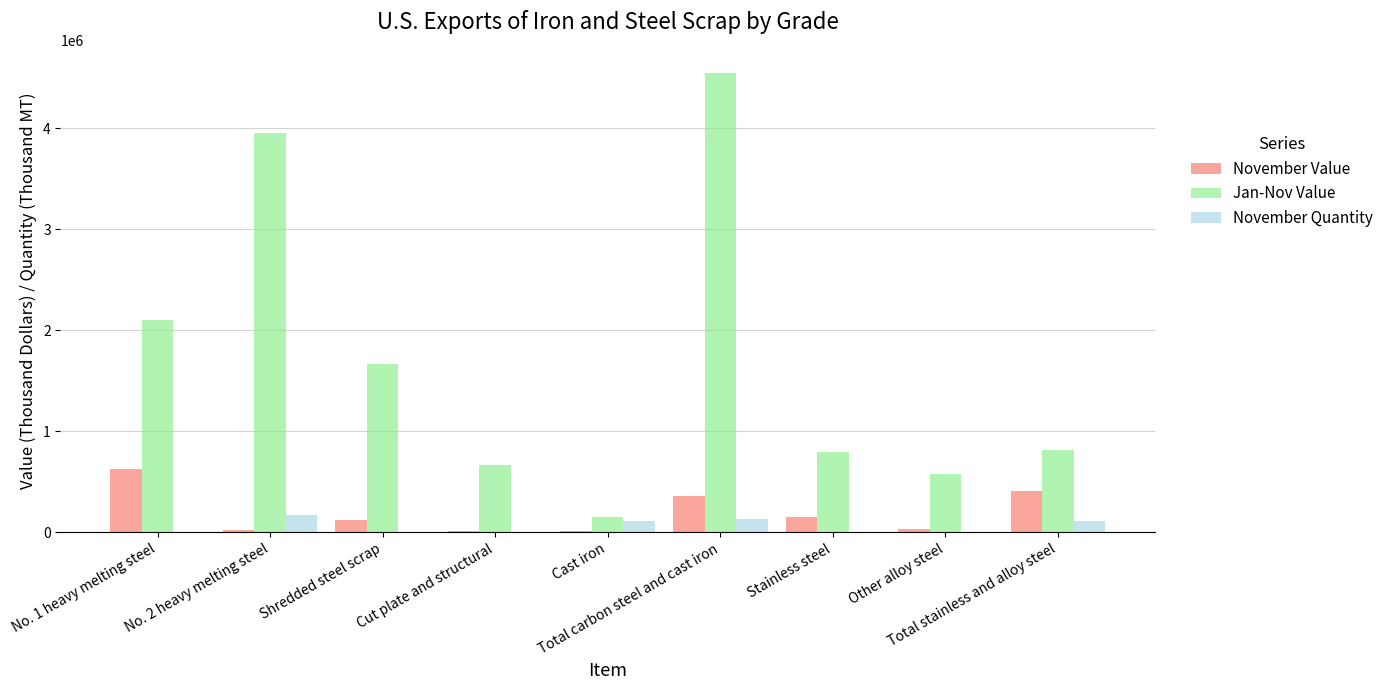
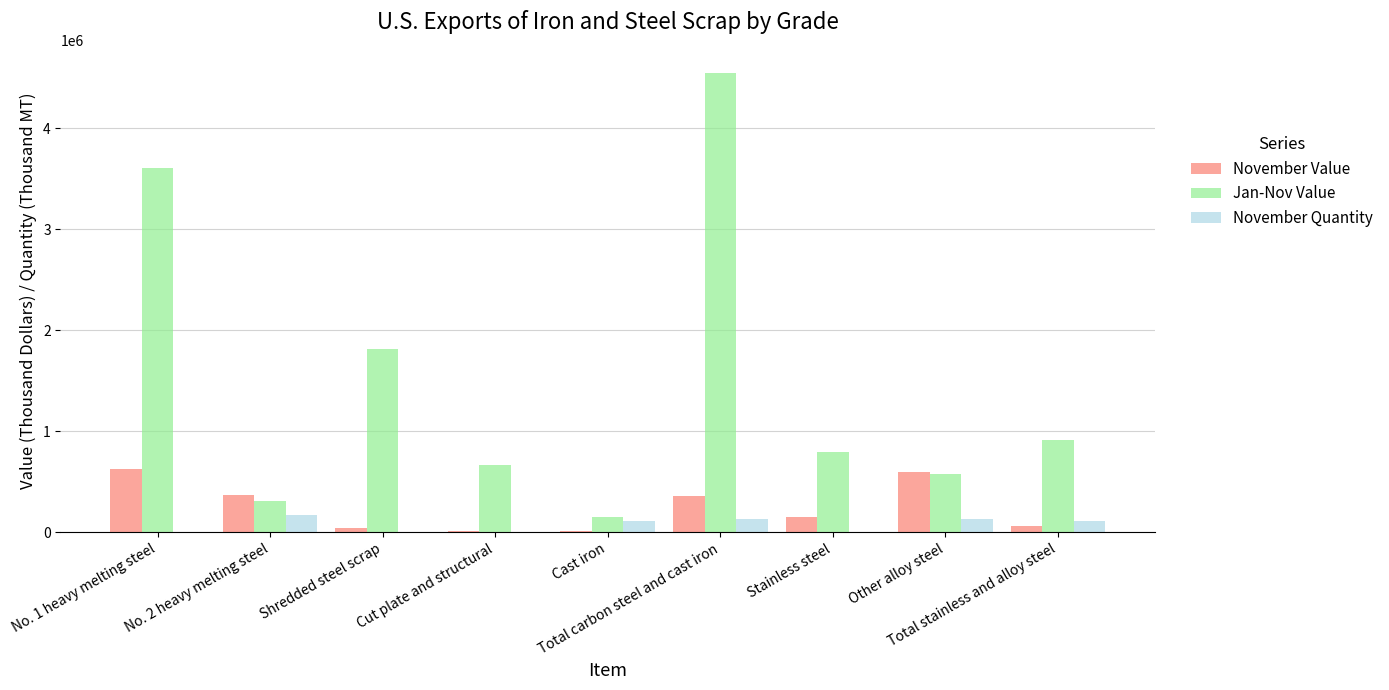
Jan-Nov Value, No. 1 heavy melting steel: 2100000 -> 3610000
November Value, No. 2 heavy melting steel: 30000 -> 370000
Jan-Nov Value, No. 2 heavy melting steel: 3950000 -> 310000
November Value, Shredded steel scrap: 130000 -> 40000
Jan-Nov Value, Shredded steel scrap: 1670000 -> 1810000
November Value, Other alloy steel: 30000 -> 600000
November Quantity, Other alloy steel: 0 -> 140000
November Value, Total stainless and alloy steel: 410000 -> 60000
Jan-Nov Value, Total stainless and alloy steel: 820000 -> 920000
